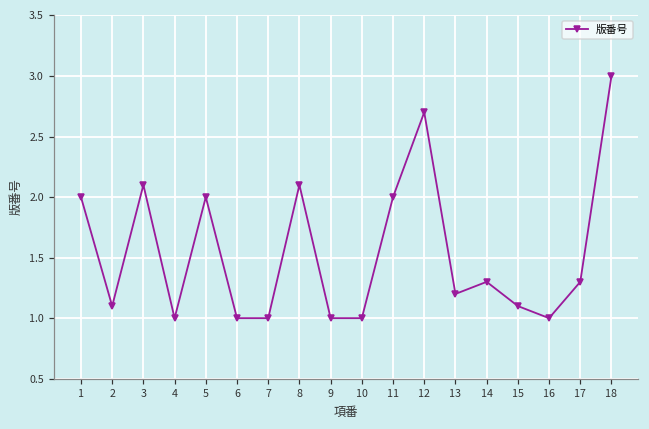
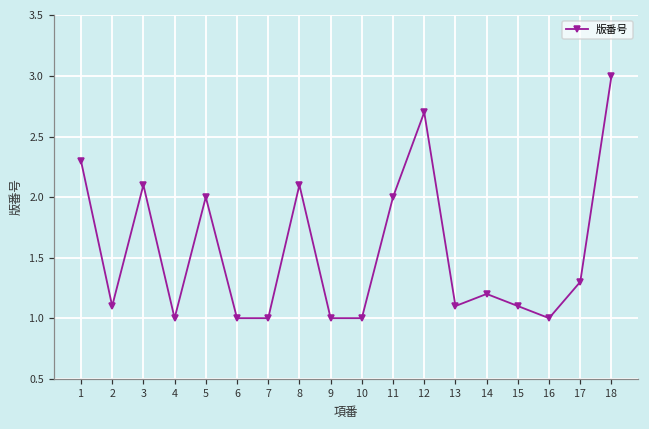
1: 2.0 -> 2.3
13: 1.2 -> 1.1
14: 1.3 -> 1.2
